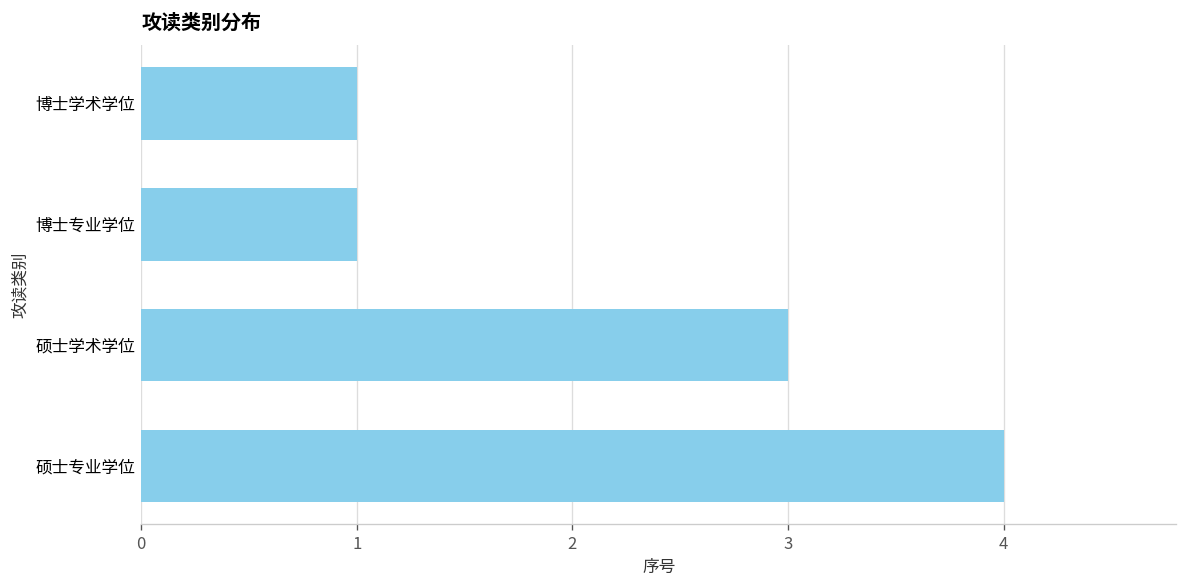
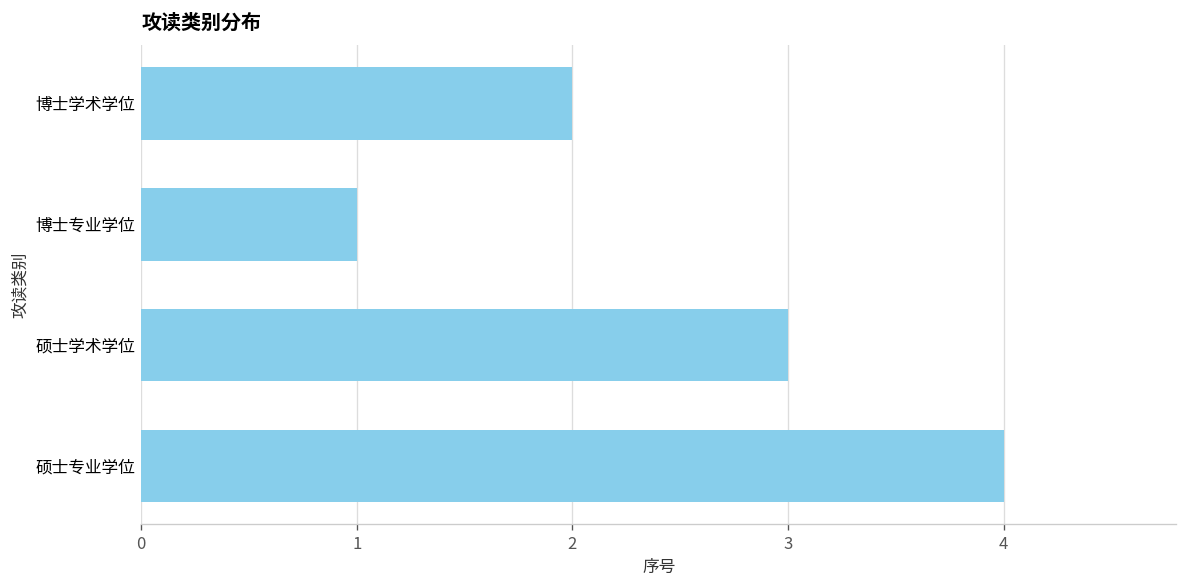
博士学术学位: 1 -> 2
